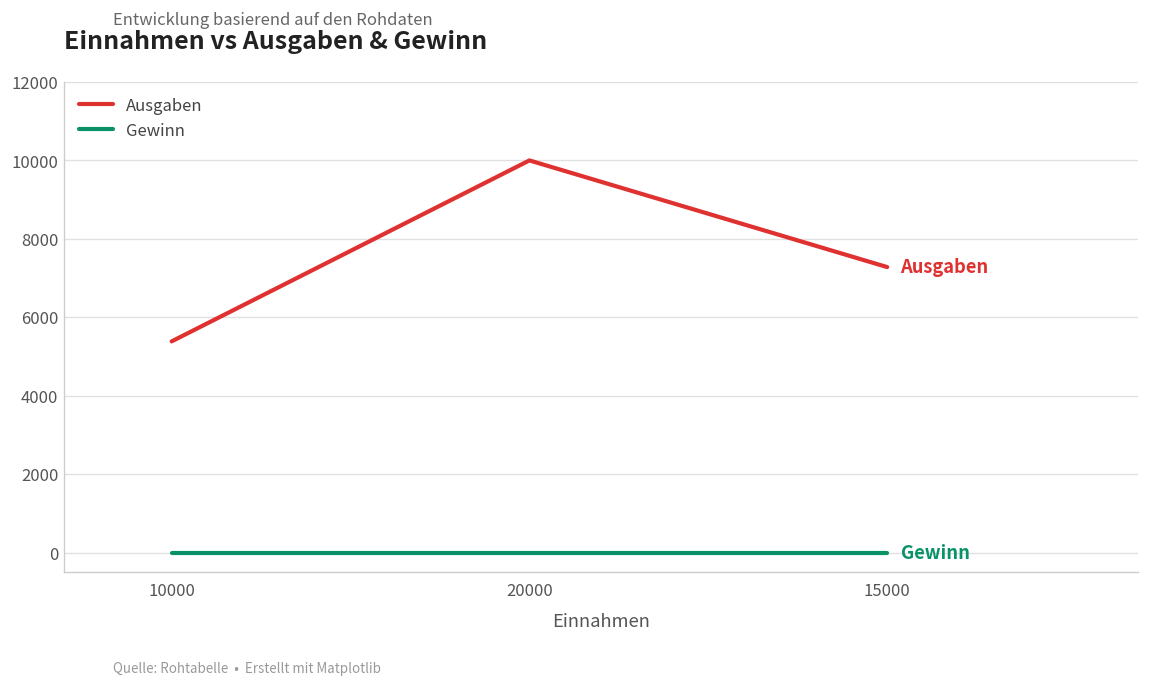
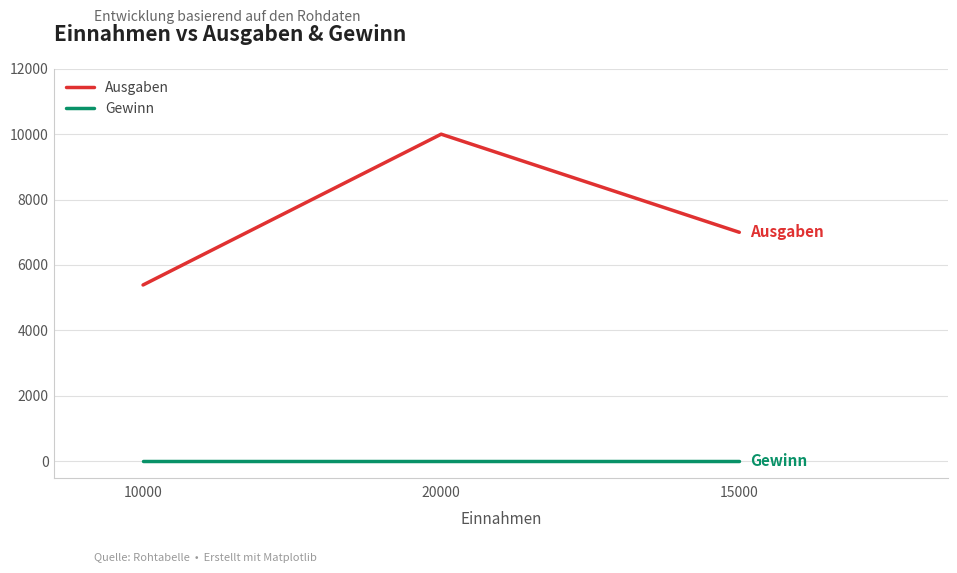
Ausgaben, 15000: 7300 -> 7000
